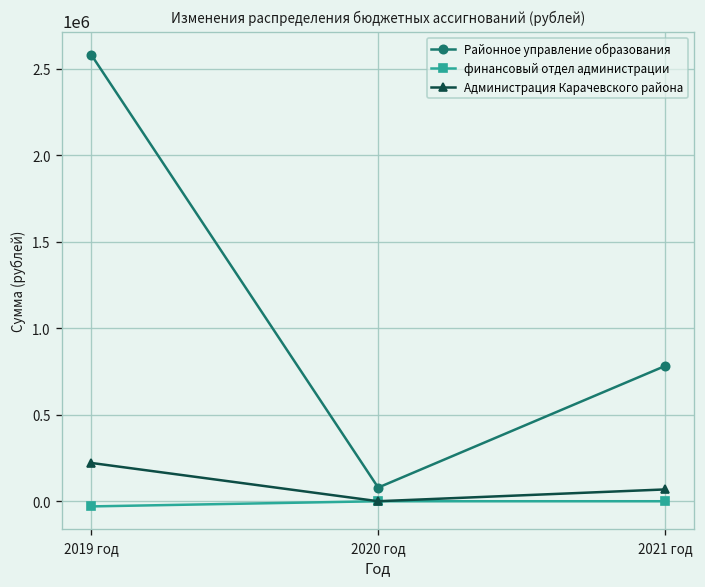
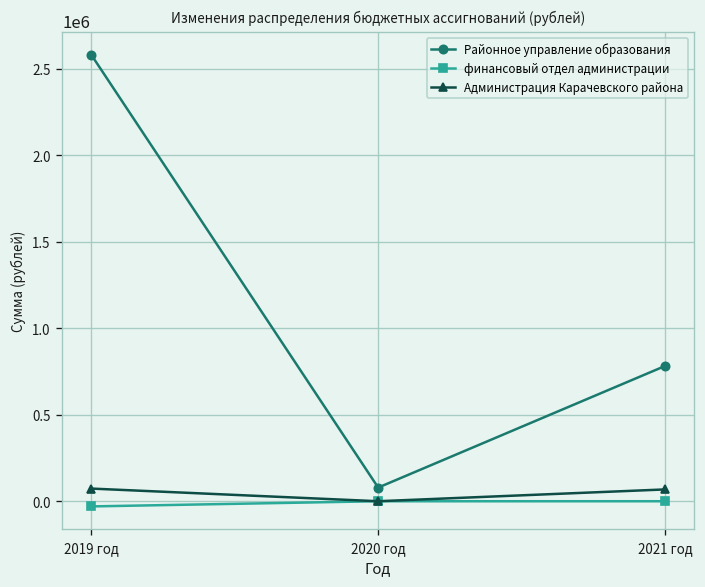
Администрация Карачевского района, 2019 год: 220000 -> 70000
